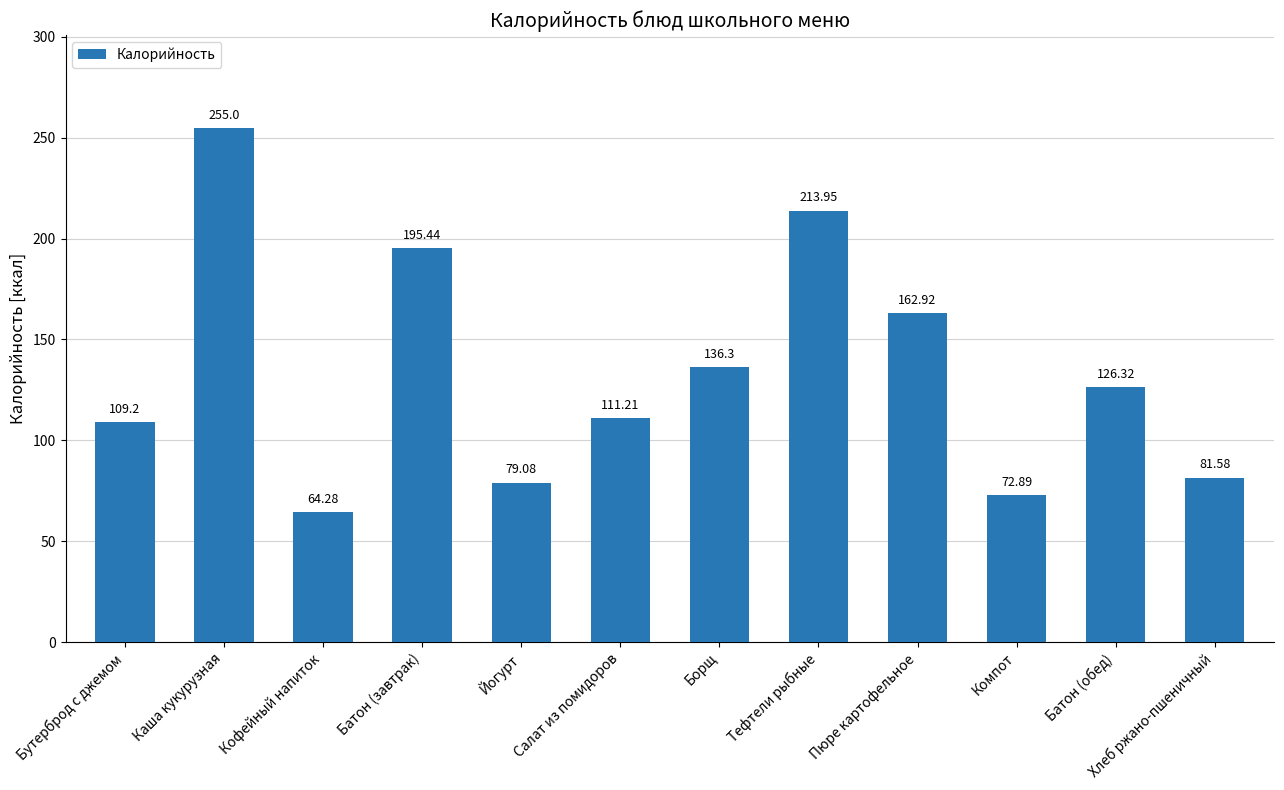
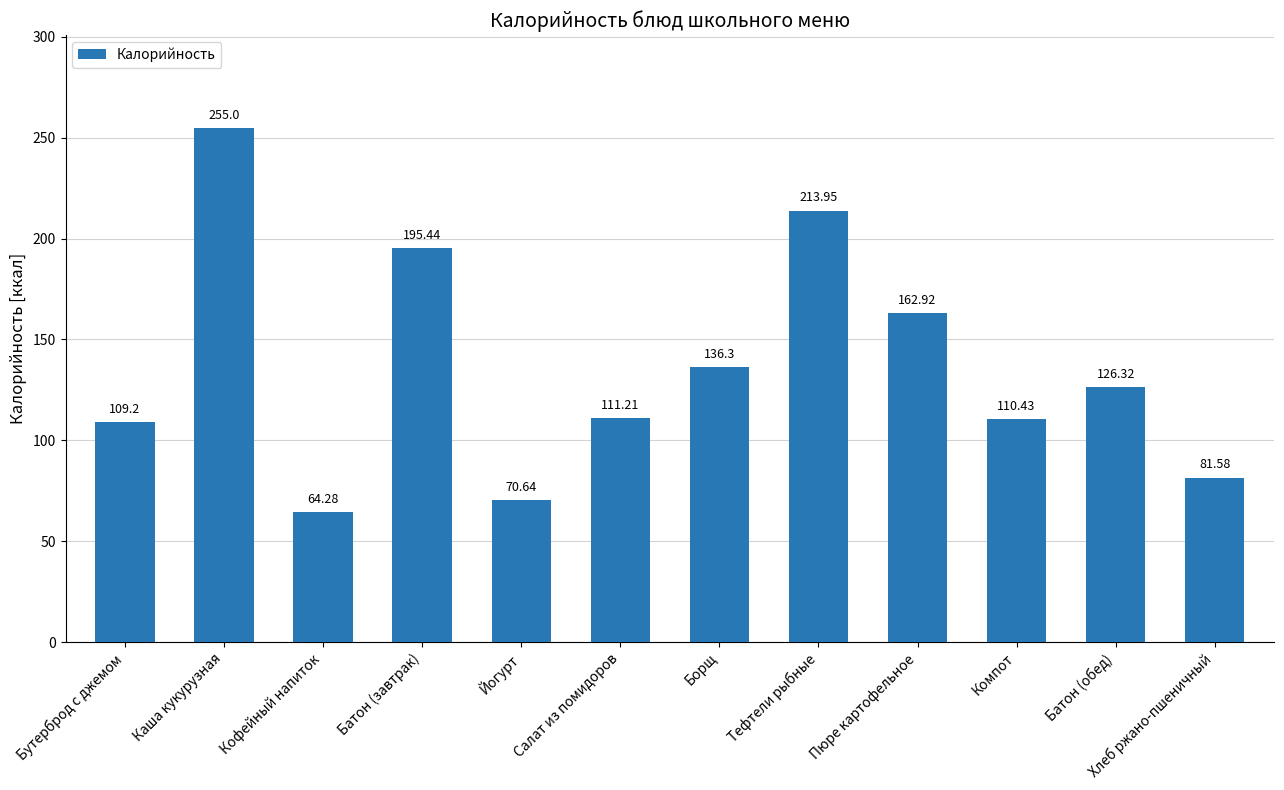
Йогурт: 79.08 -> 70.64
Компот: 72.89 -> 110.43
